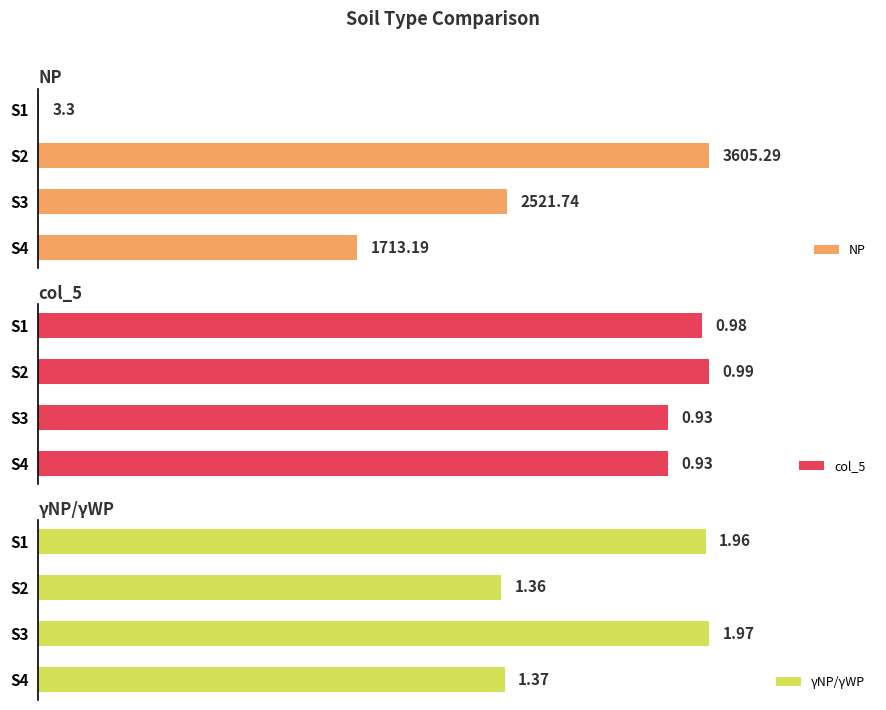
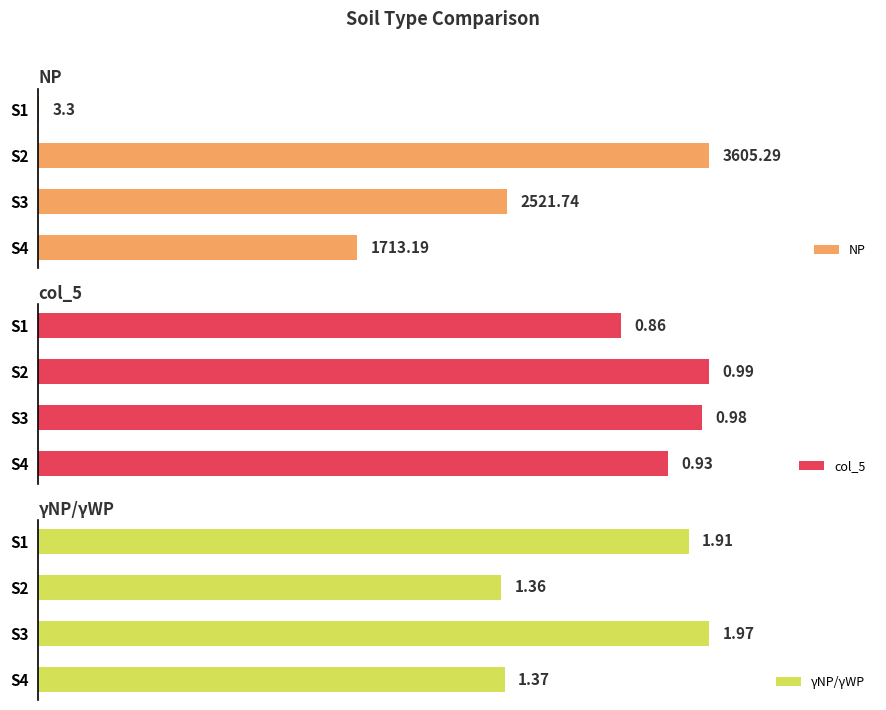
col_5, S1: 0.98 -> 0.86
col_5, S3: 0.93 -> 0.98
γNP/γWP, S1: 1.96 -> 1.91
